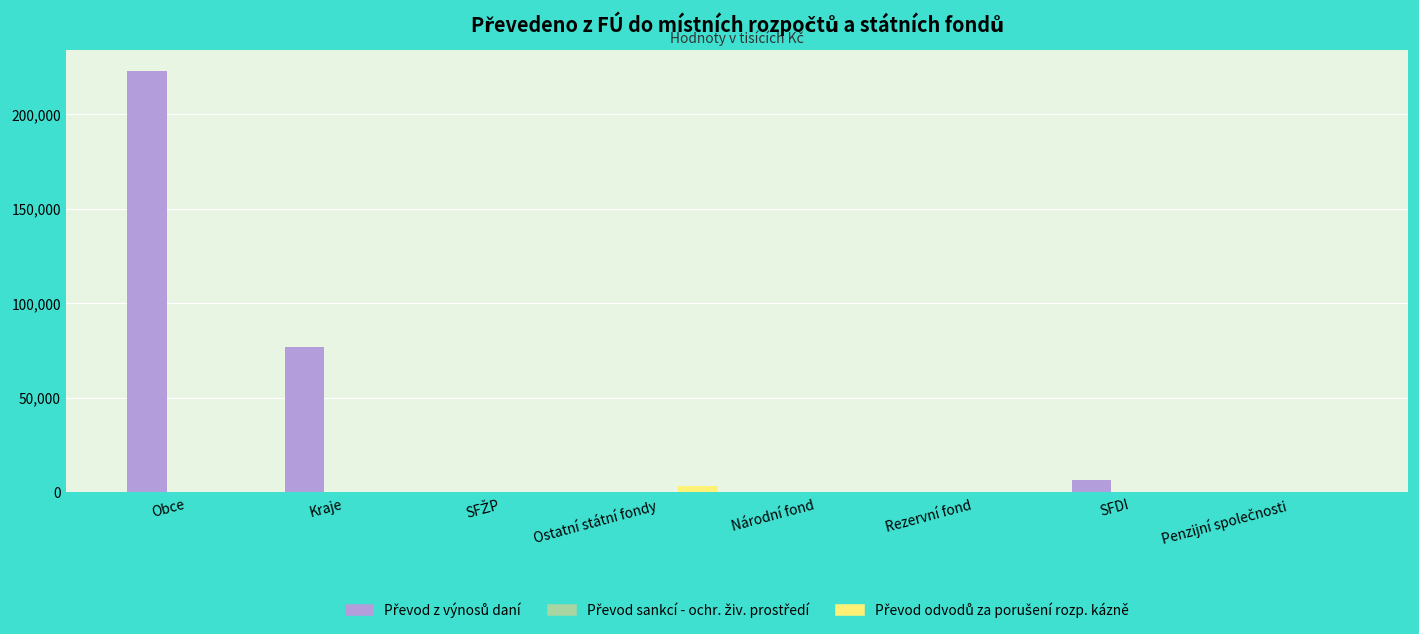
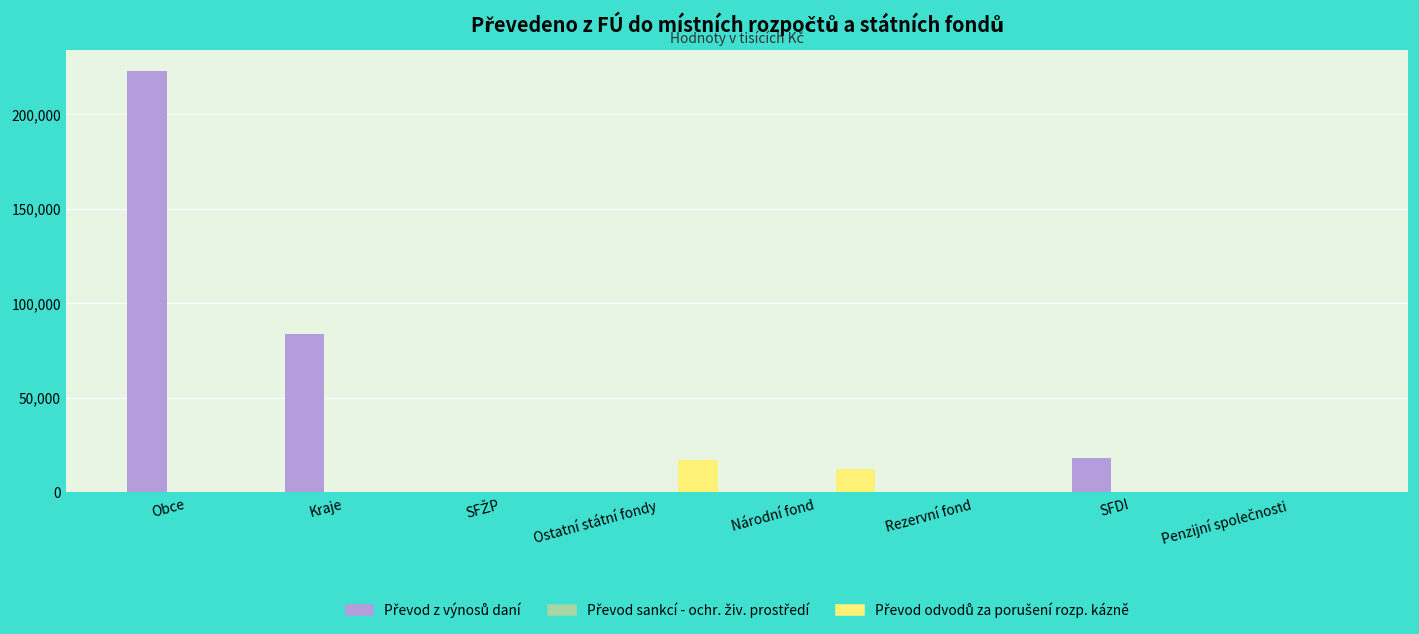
Převod z výnosů daní, Kraje: 77,000 -> 84,000
Převod odvodů za porušení rozp. kázně, Ostatní státní fondy: 3,000 -> 17,000
Převod odvodů za porušení rozp. kázně, Národní fond: 0 -> 12,000
Převod z výnosů daní, SFDI: 7,000 -> 18,000
